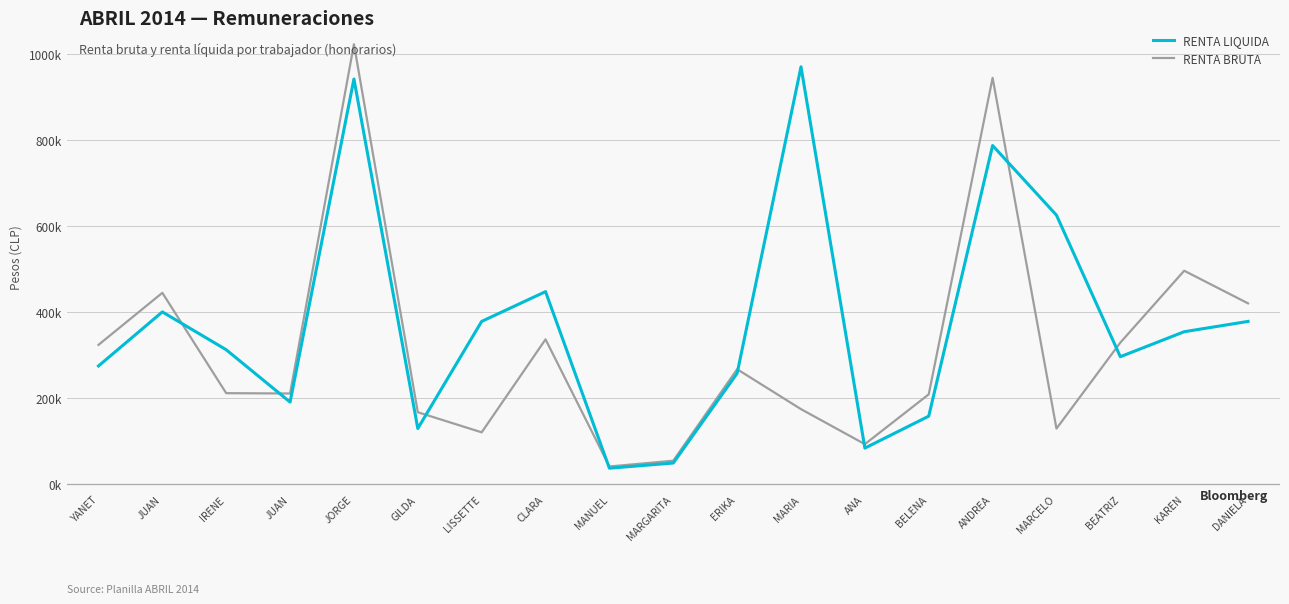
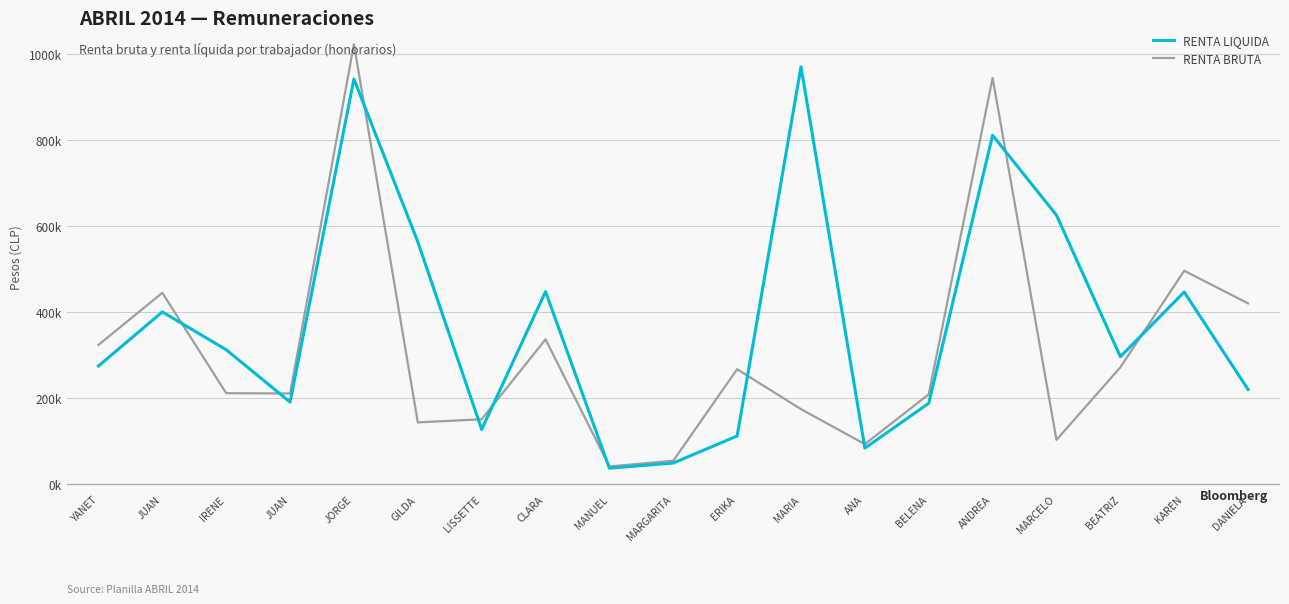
RENTA LIQUIDA, GILDA: 130000 -> 560000
RENTA BRUTA, GILDA: 170000 -> 140000
RENTA LIQUIDA, LISSETTE: 380000 -> 130000
RENTA BRUTA, LISSETTE: 120000 -> 150000
RENTA LIQUIDA, ERIKA: 260000 -> 110000
RENTA LIQUIDA, BELENA: 160000 -> 190000
RENTA LIQUIDA, ANDREA: 790000 -> 810000
RENTA BRUTA, MARCELO: 130000 -> 100000
RENTA BRUTA, BEATRIZ: 330000 -> 270000
RENTA LIQUIDA, KAREN: 350000 -> 450000
RENTA LIQUIDA, DANIELA: 380000 -> 220000
